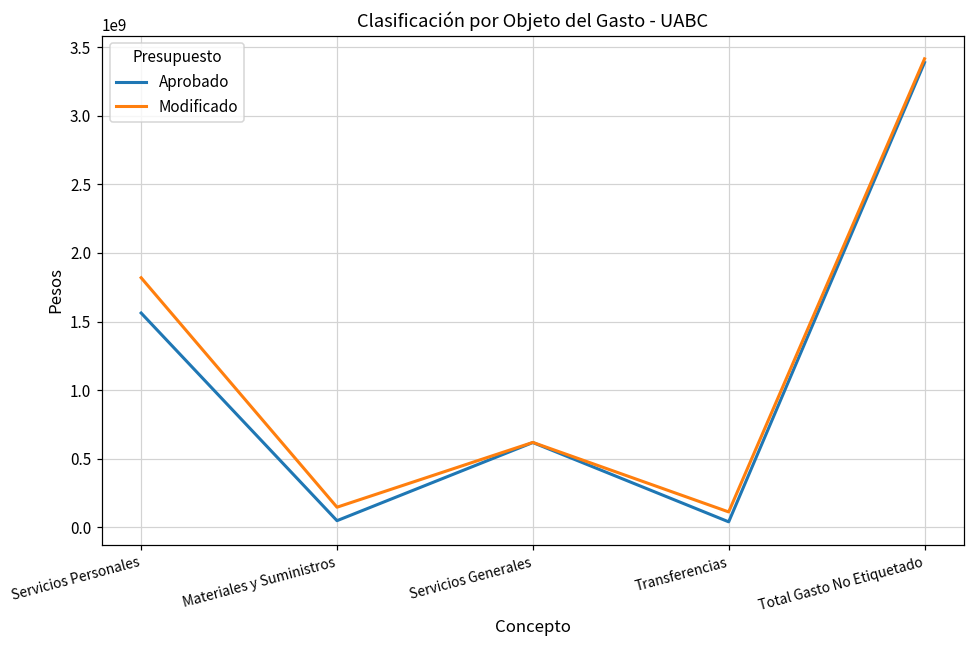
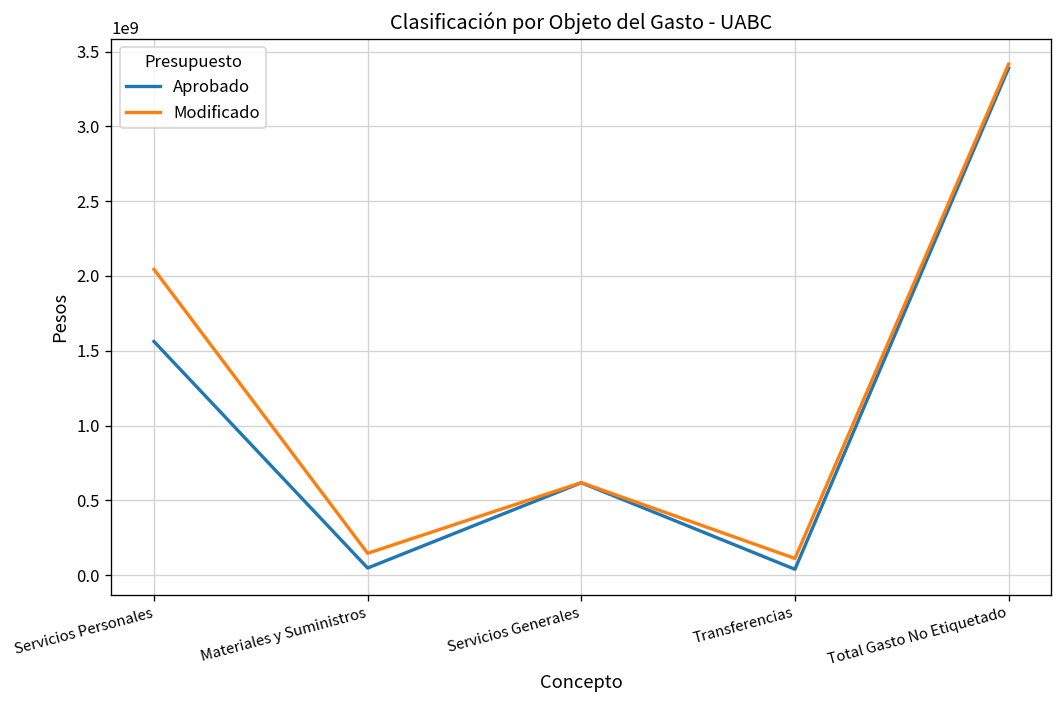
Modificado, Servicios Personales: 1820000000 -> 2040000000
